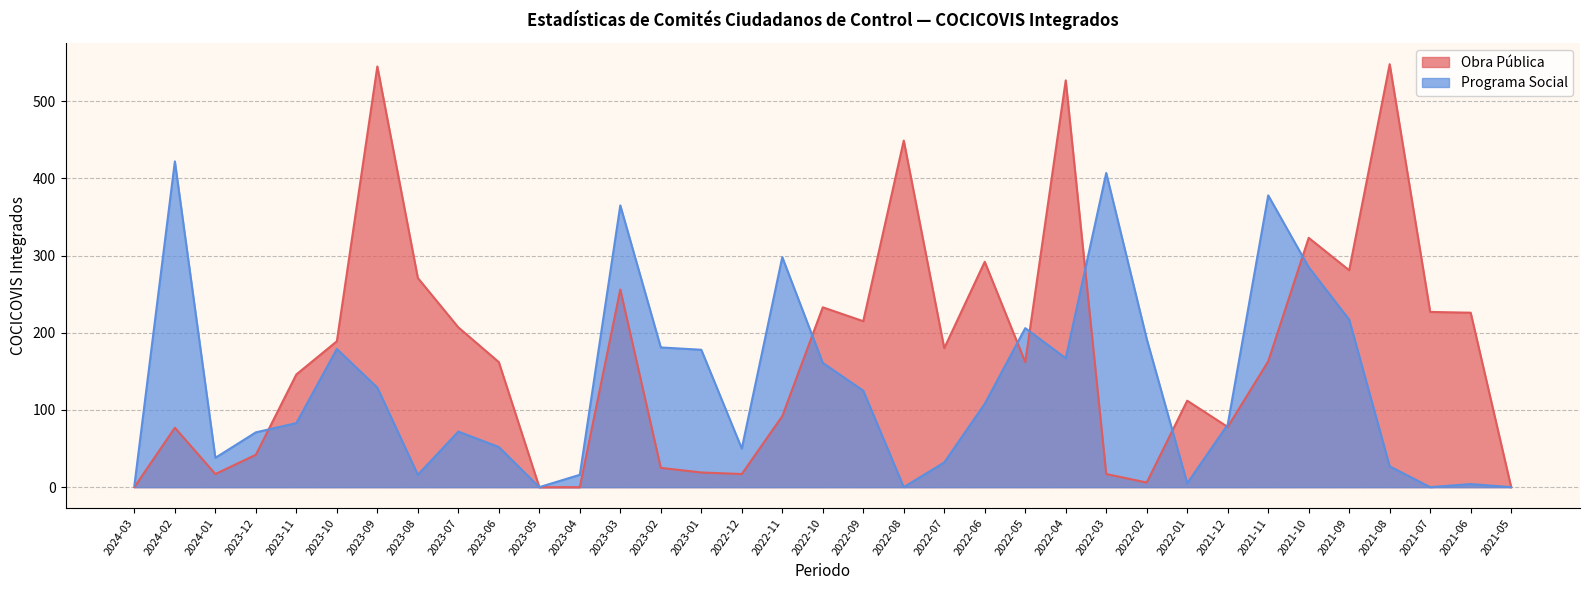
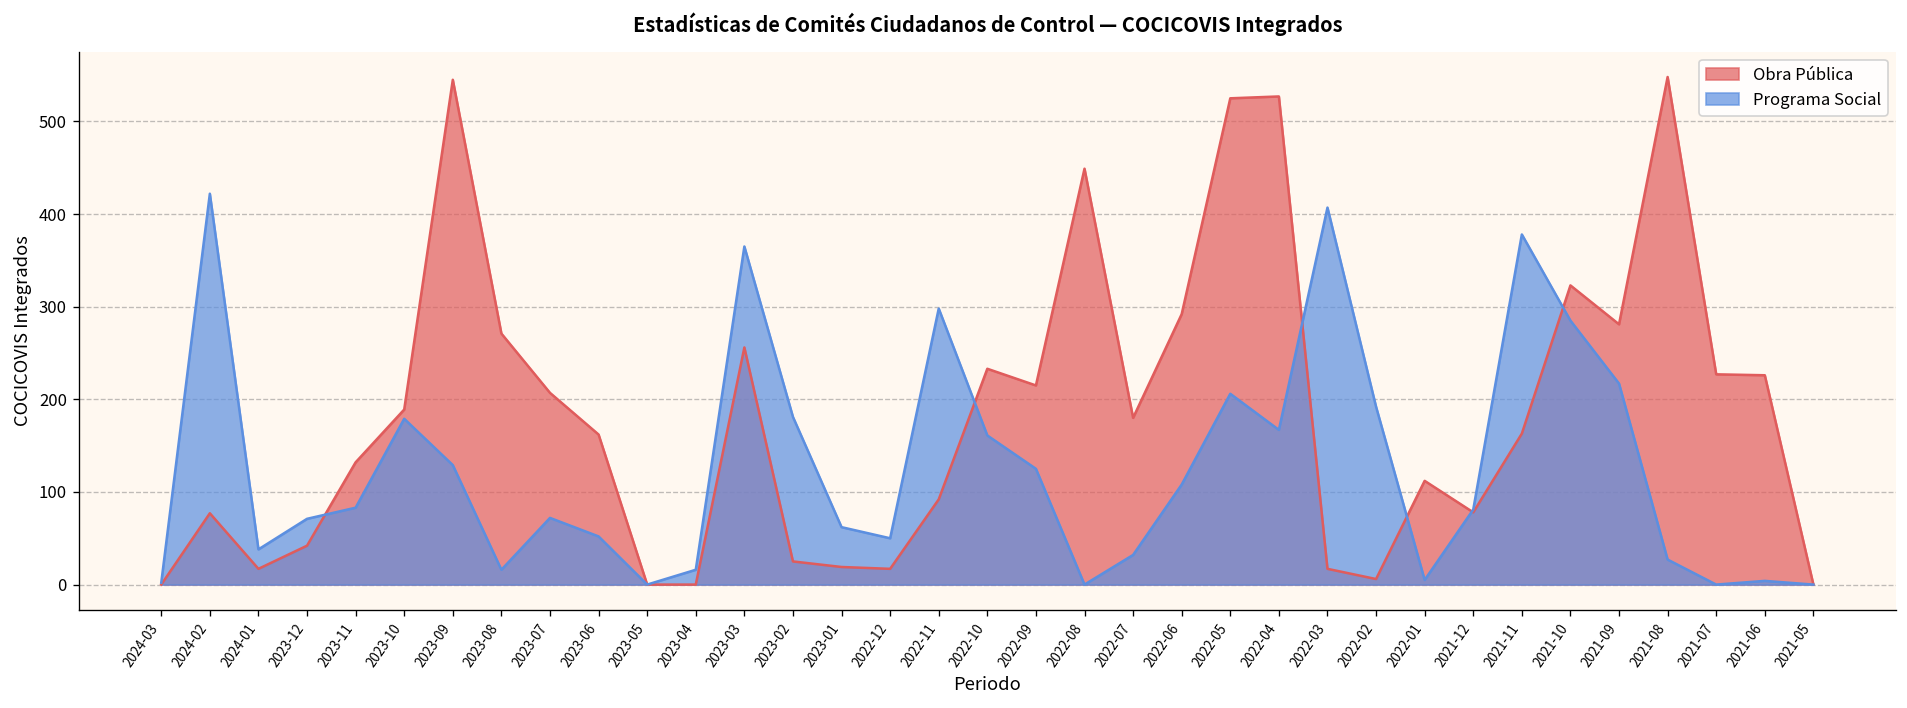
Obra Pública, 2023-11: 150 -> 130
Programa Social, 2023-01: 180 -> 60
Obra Pública, 2022-05: 160 -> 530
